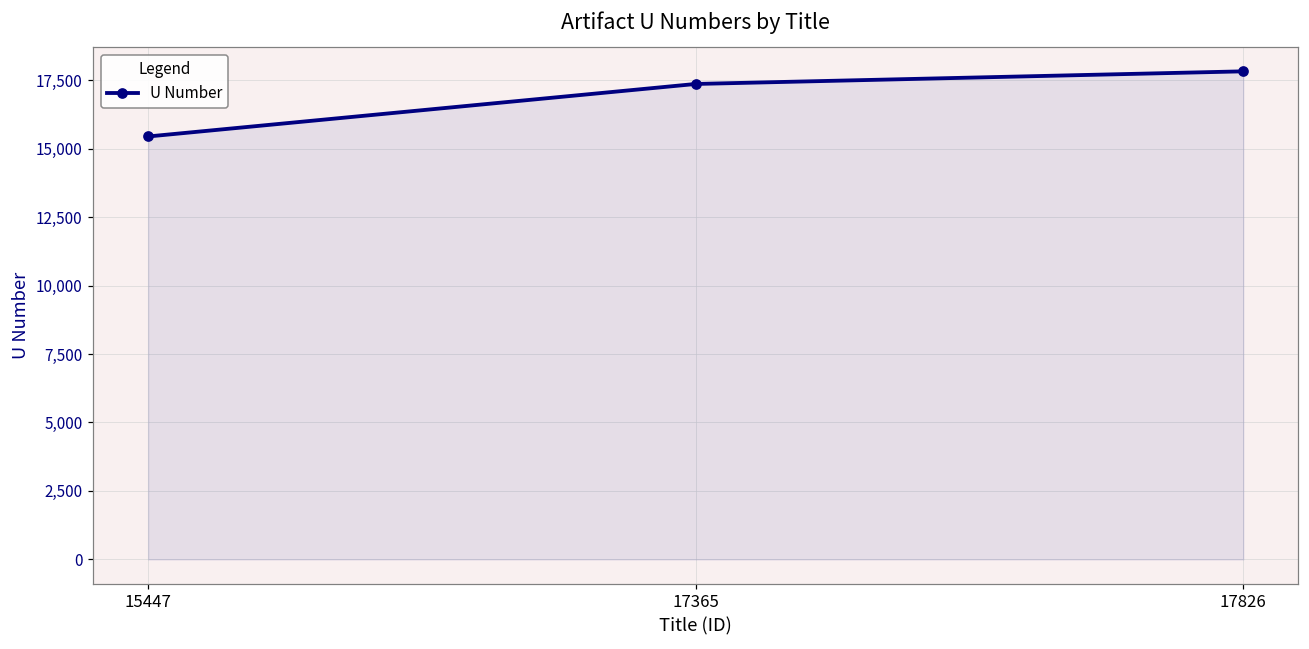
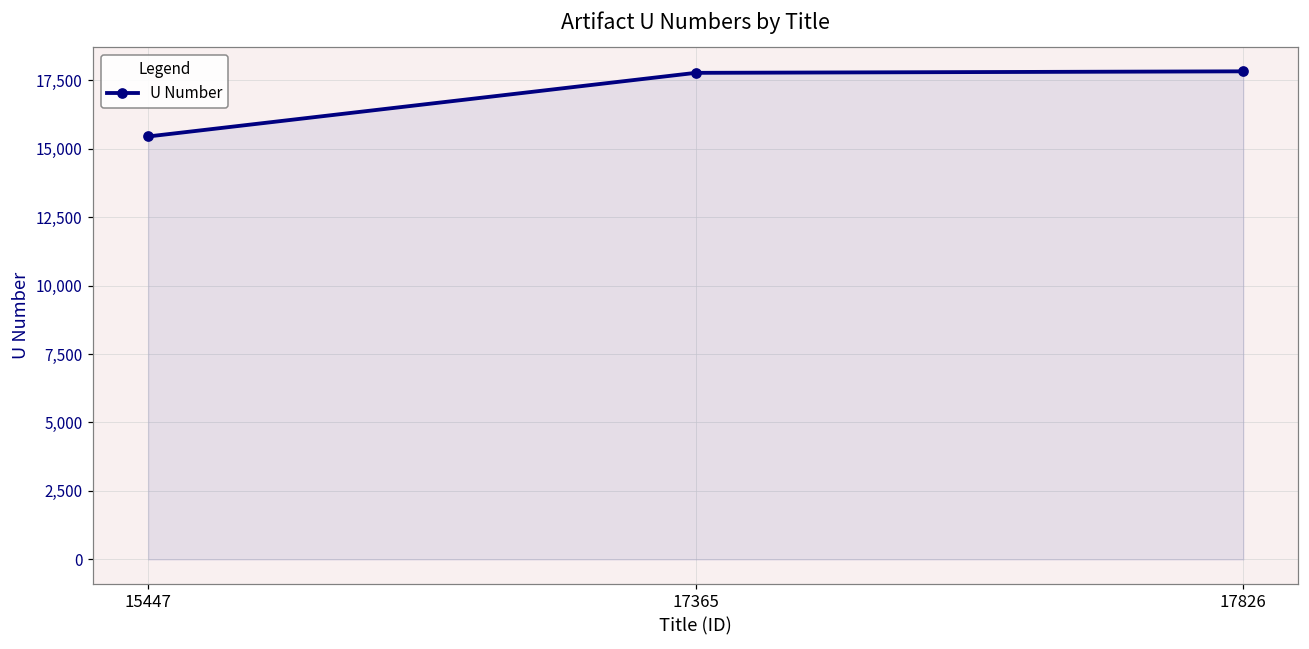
17365: 17,400 -> 17,800
